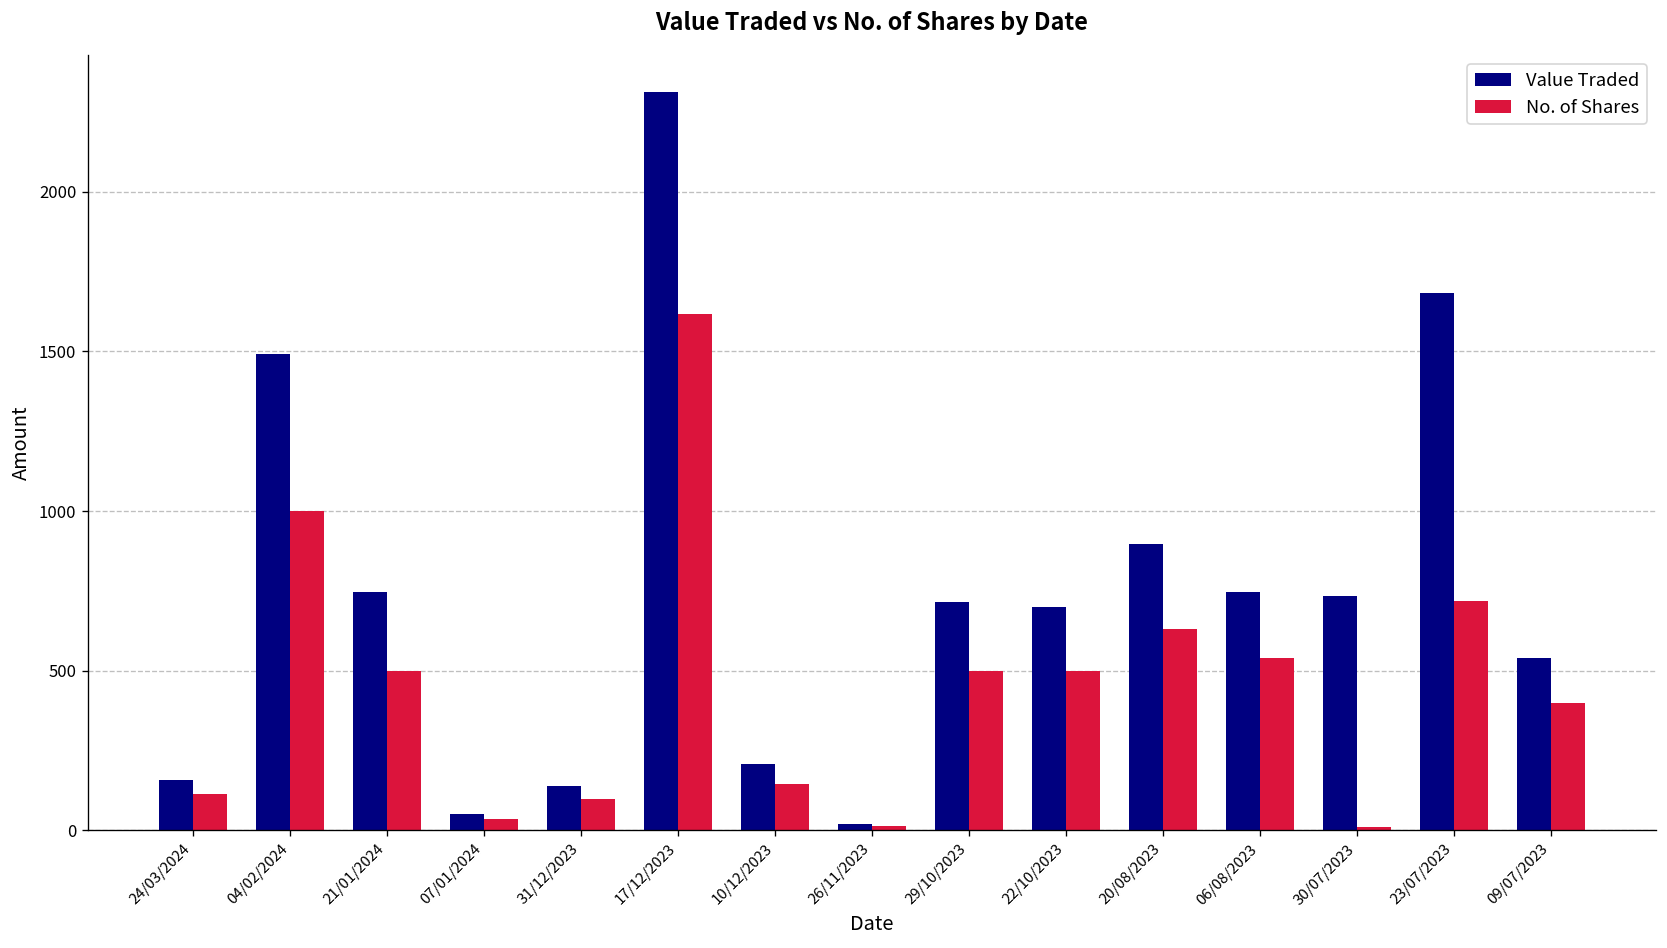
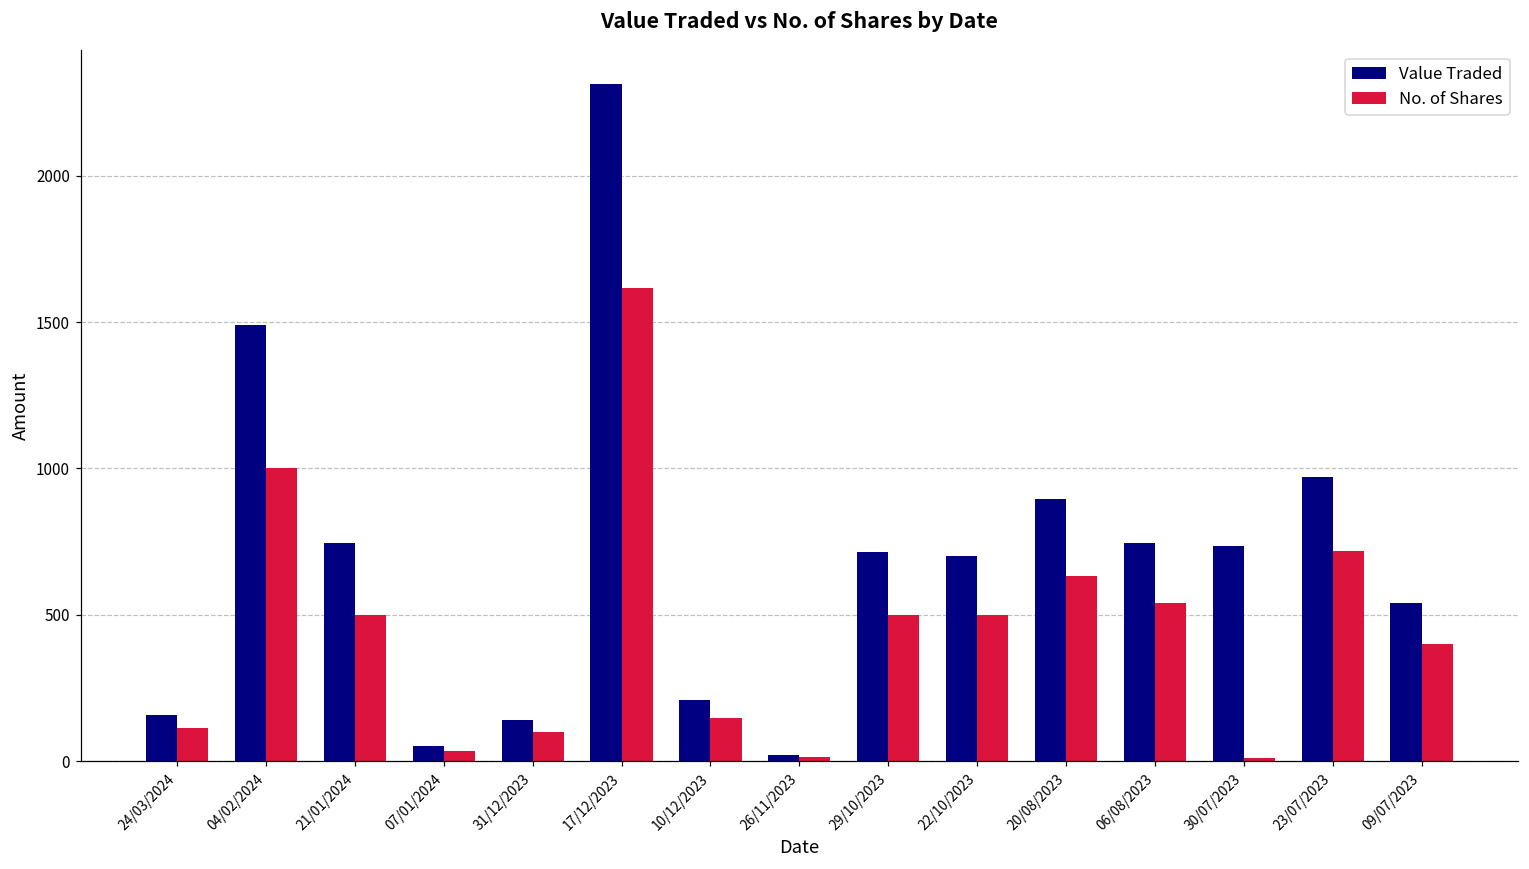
Value Traded, 23/07/2023: 1680 -> 970
